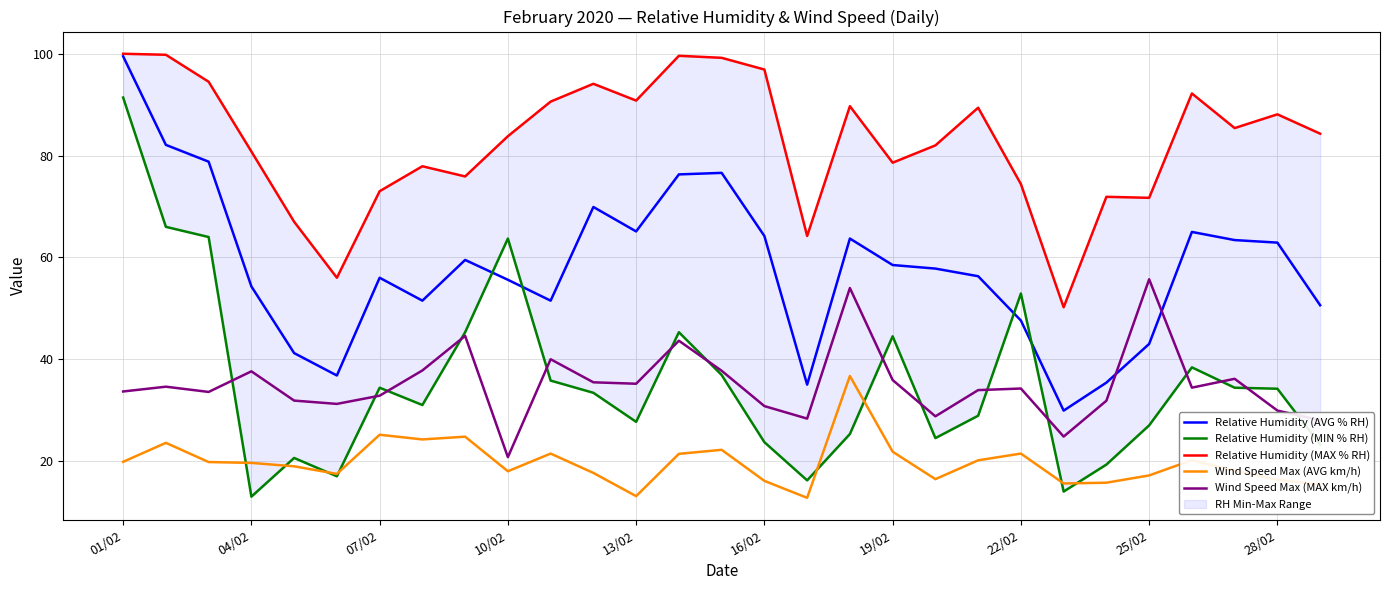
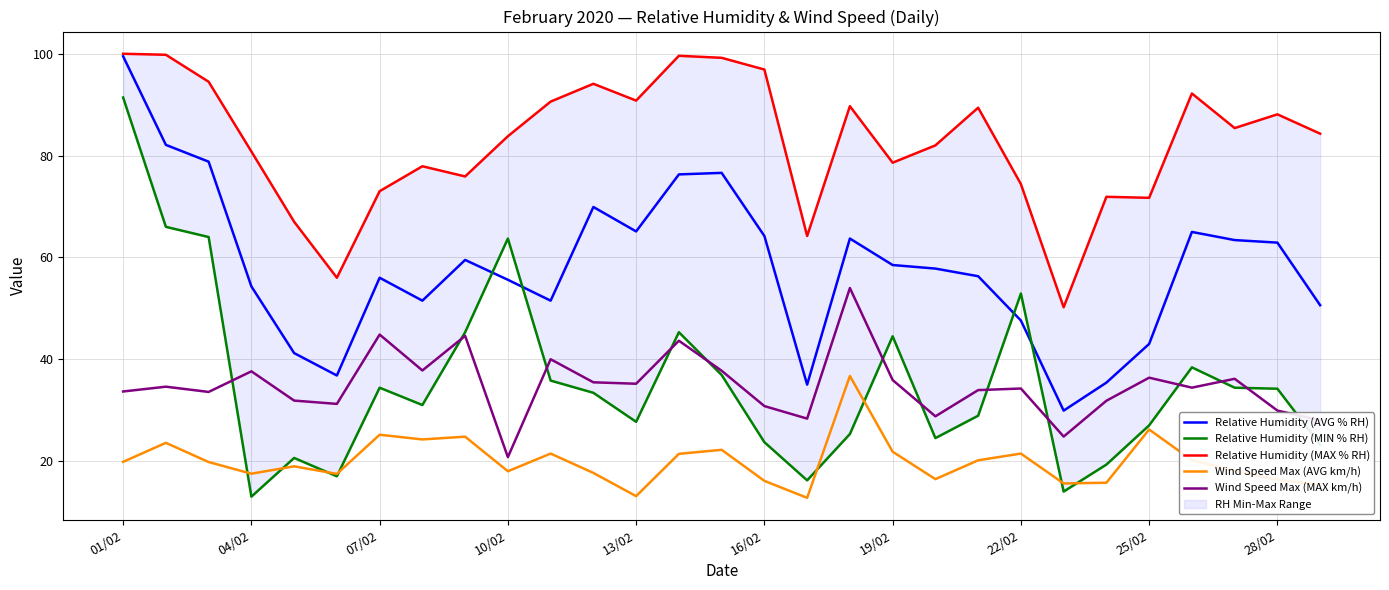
Wind Speed Max (AVG km/h), 04/02: 20 -> 18
Wind Speed Max (MAX km/h), 07/02: 33 -> 45
Wind Speed Max (AVG km/h), 25/02: 17 -> 26
Wind Speed Max (MAX km/h), 25/02: 56 -> 36
